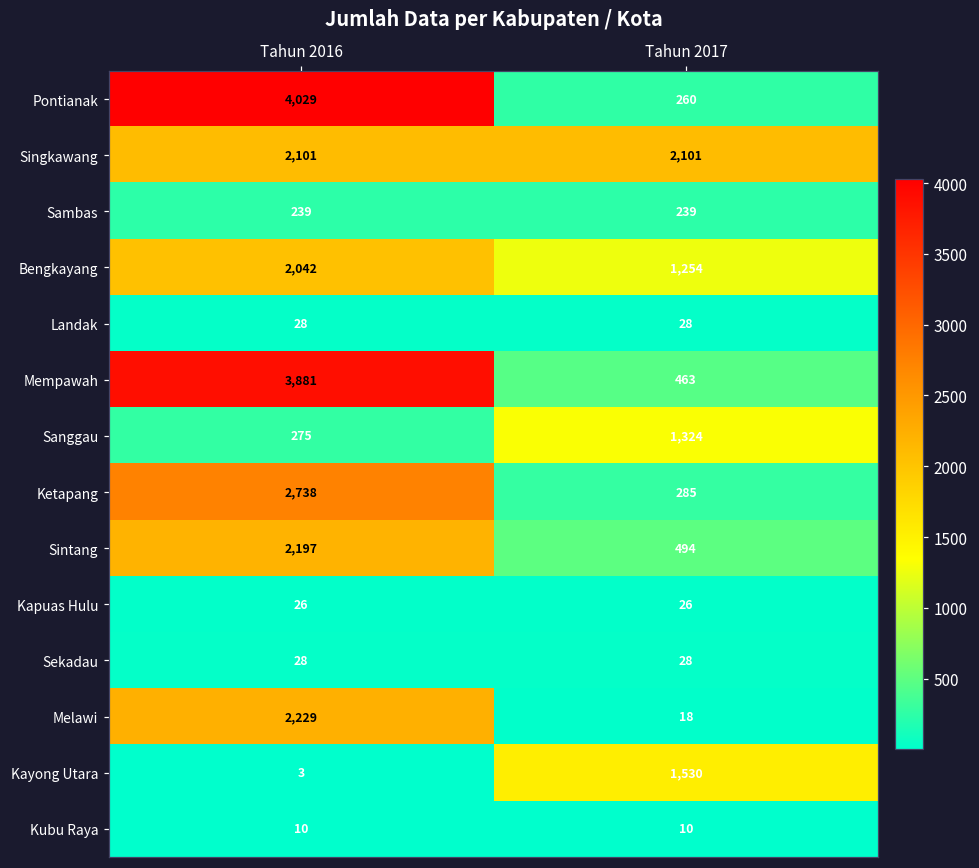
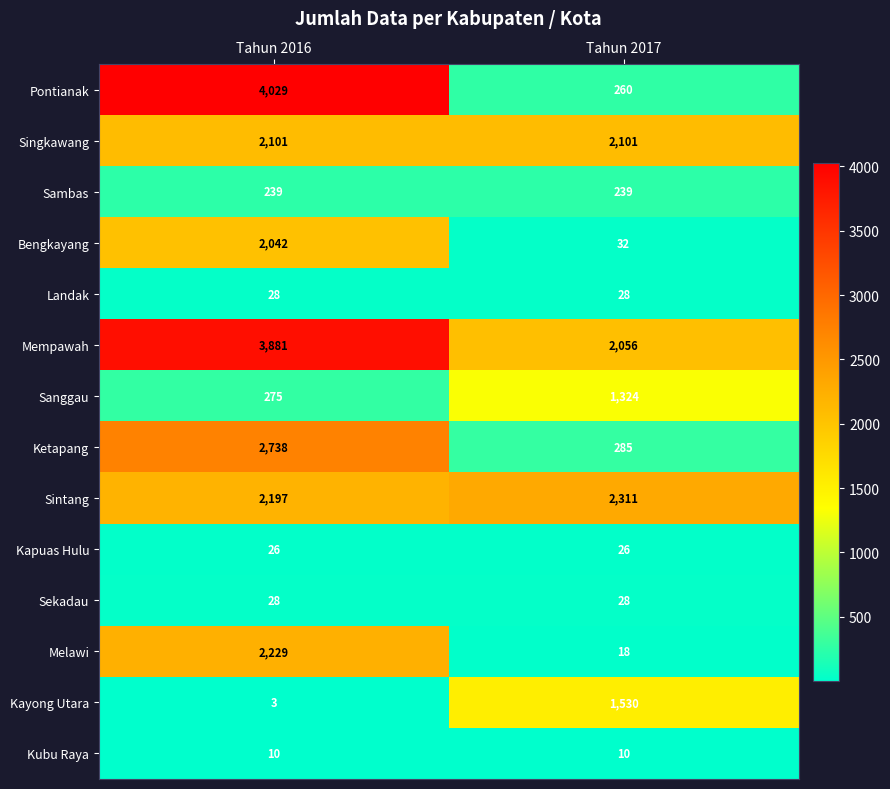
Bengkayang, Tahun 2017: 1,254 -> 32
Mempawah, Tahun 2017: 463 -> 2,056
Sintang, Tahun 2017: 494 -> 2,311
